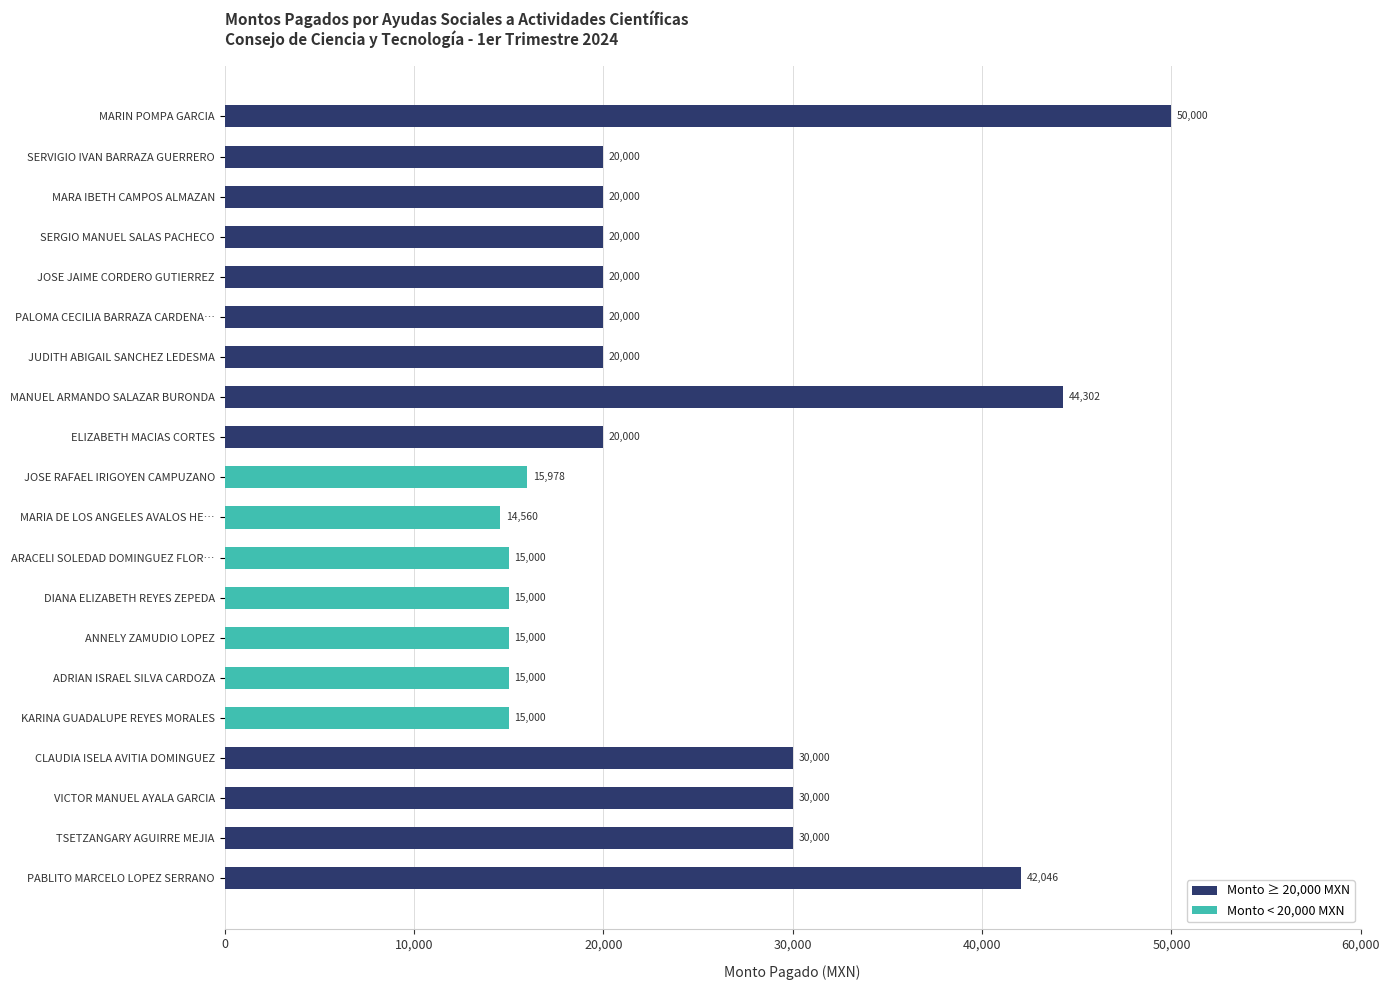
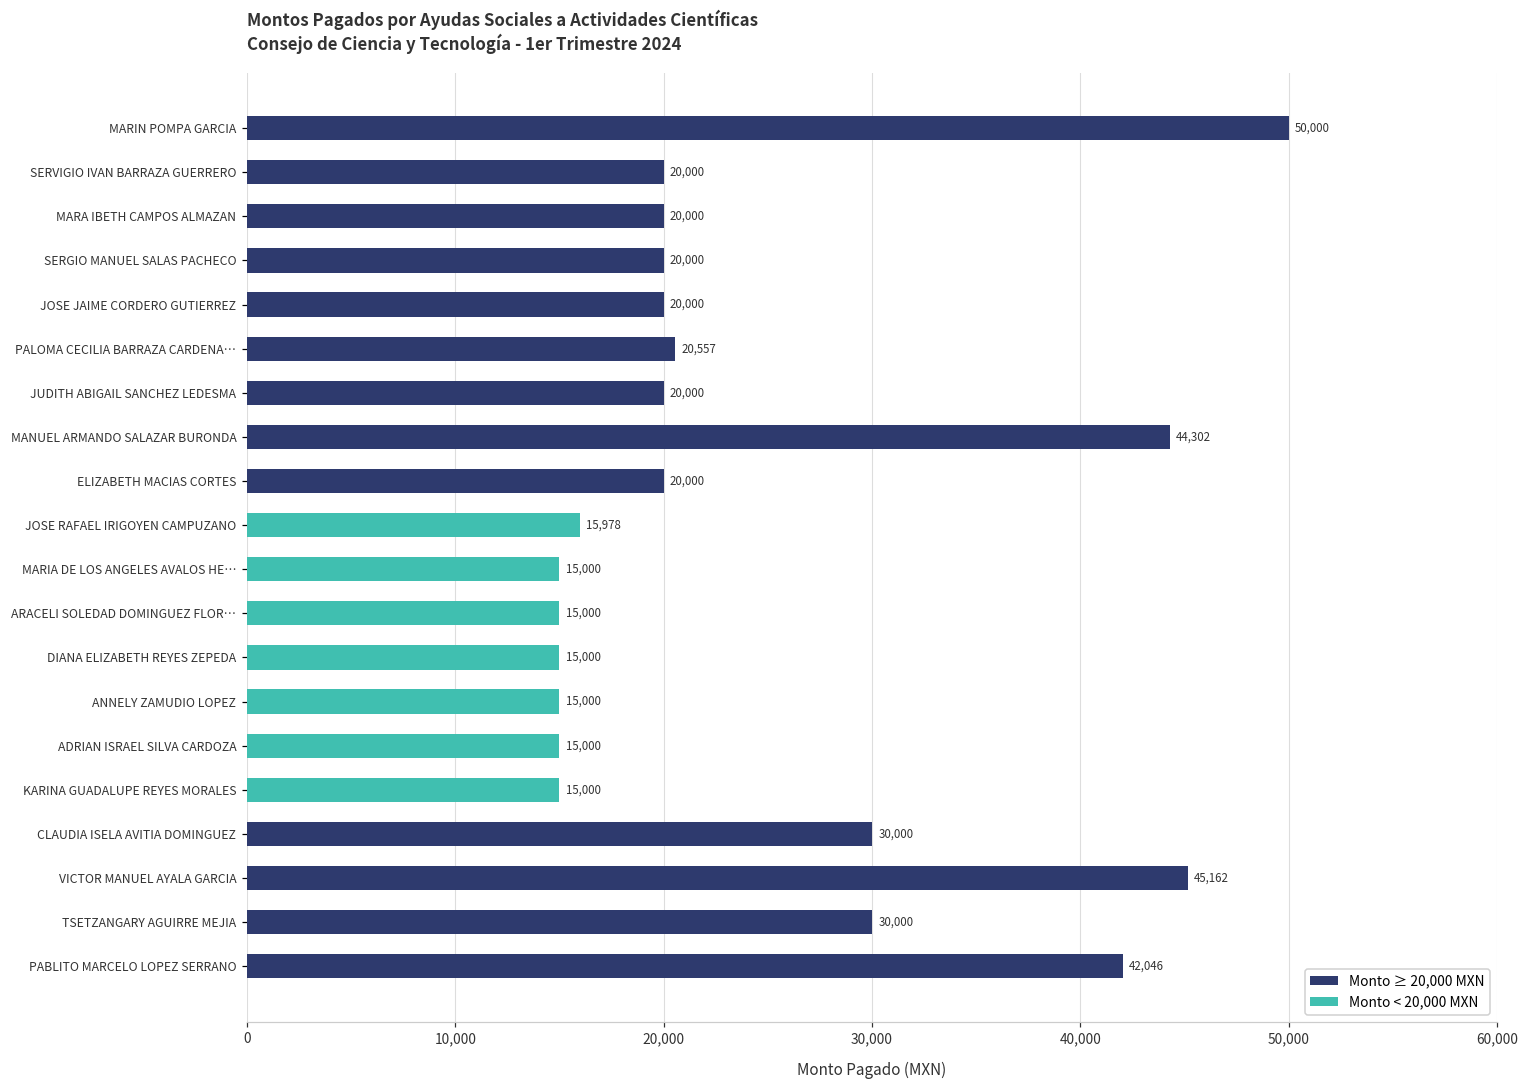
Monto ≥ 20,000 MXN, PALOMA CECILIA BARRAZA CARDENA…: 20,000 -> 20,557
Monto < 20,000 MXN, MARIA DE LOS ANGELES AVALOS HE…: 14,560 -> 15,000
Monto ≥ 20,000 MXN, VICTOR MANUEL AYALA GARCIA: 30,000 -> 45,162
